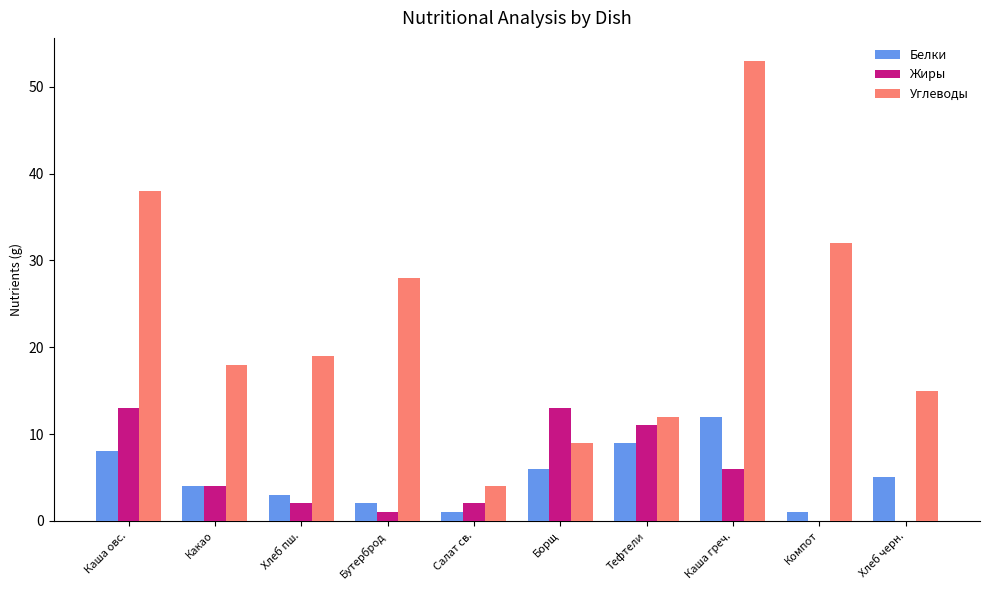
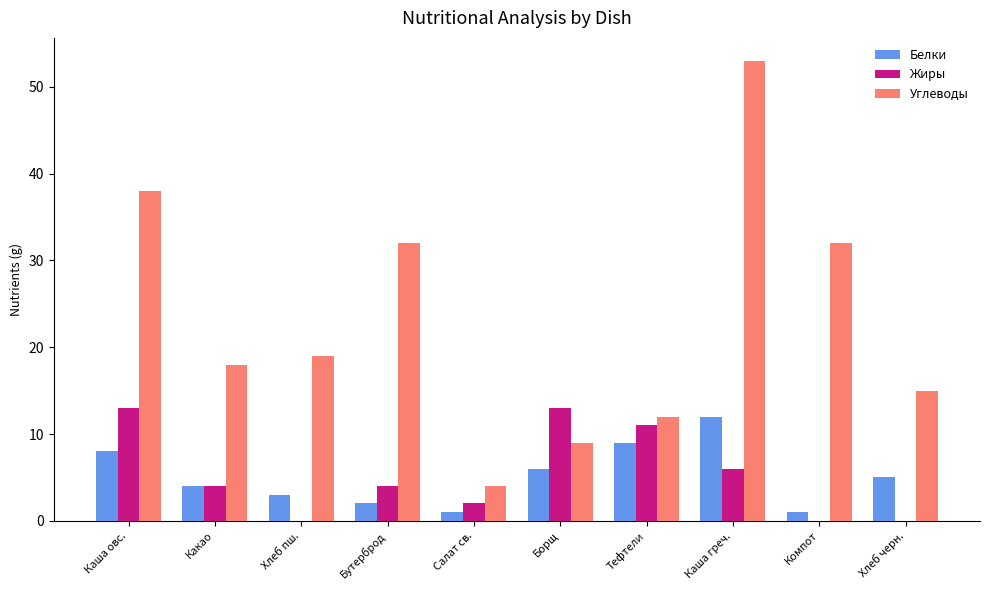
Жиры, Хлеб пш.: 2 -> 0
Жиры, Бутерброд: 1 -> 4
Углеводы, Бутерброд: 28 -> 32
